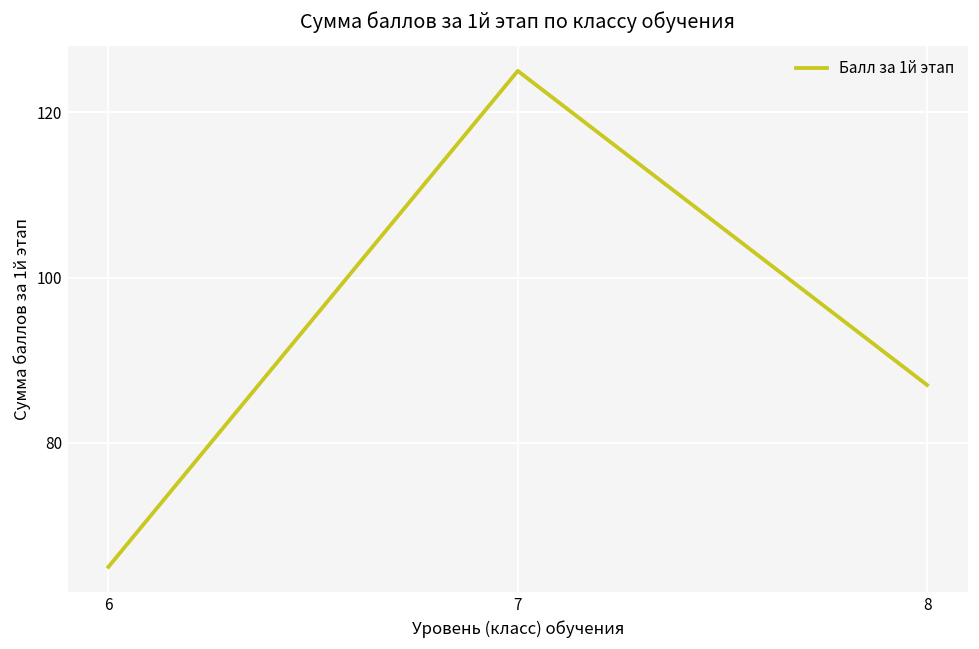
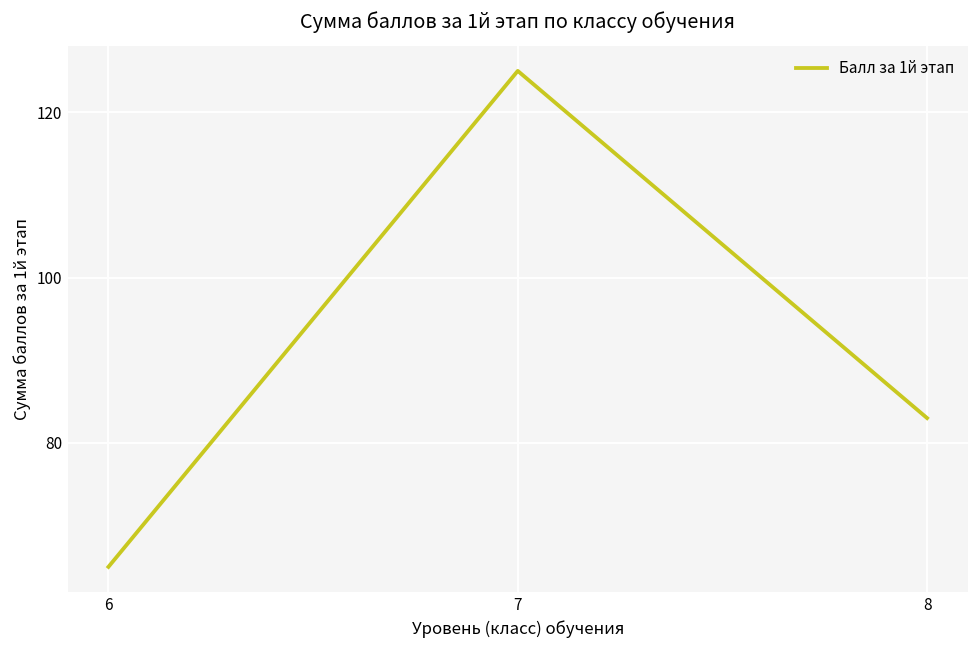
8: 87 -> 83
